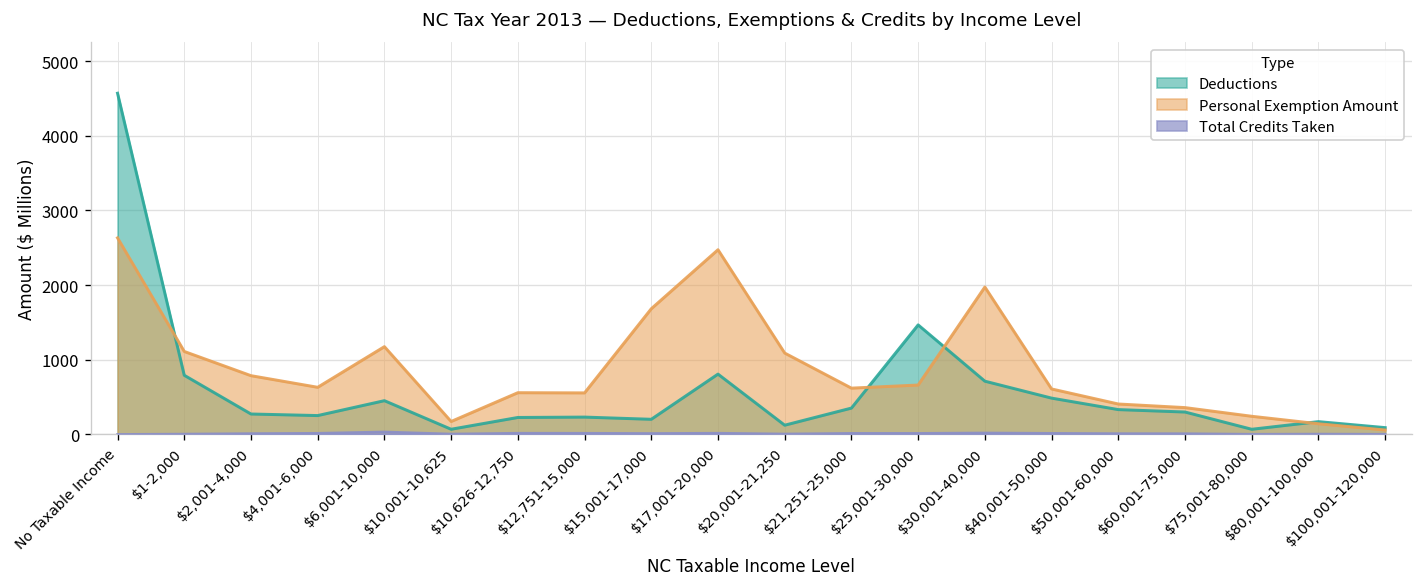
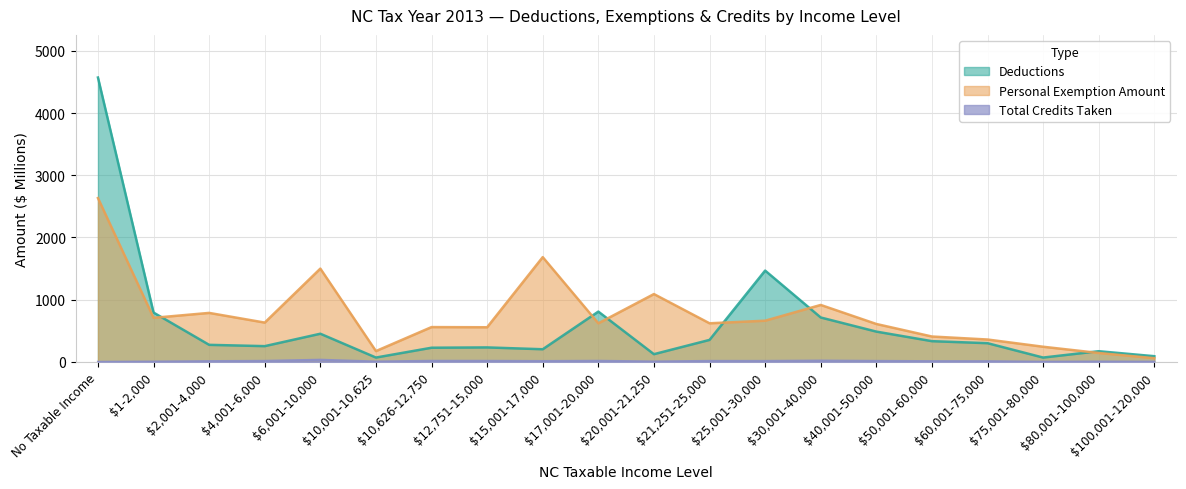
Personal Exemption Amount, $1-2,000: 1100 -> 700
Personal Exemption Amount, $6,001-10,000: 1200 -> 1500
Personal Exemption Amount, $17,001-20,000: 2500 -> 600
Personal Exemption Amount, $30,001-40,000: 2000 -> 900
